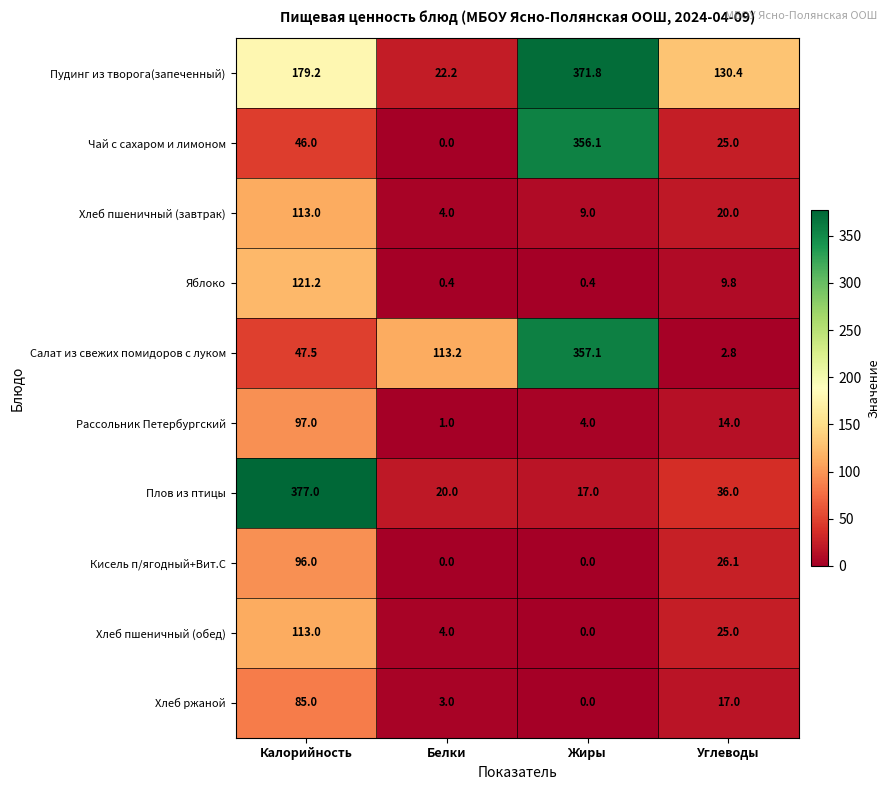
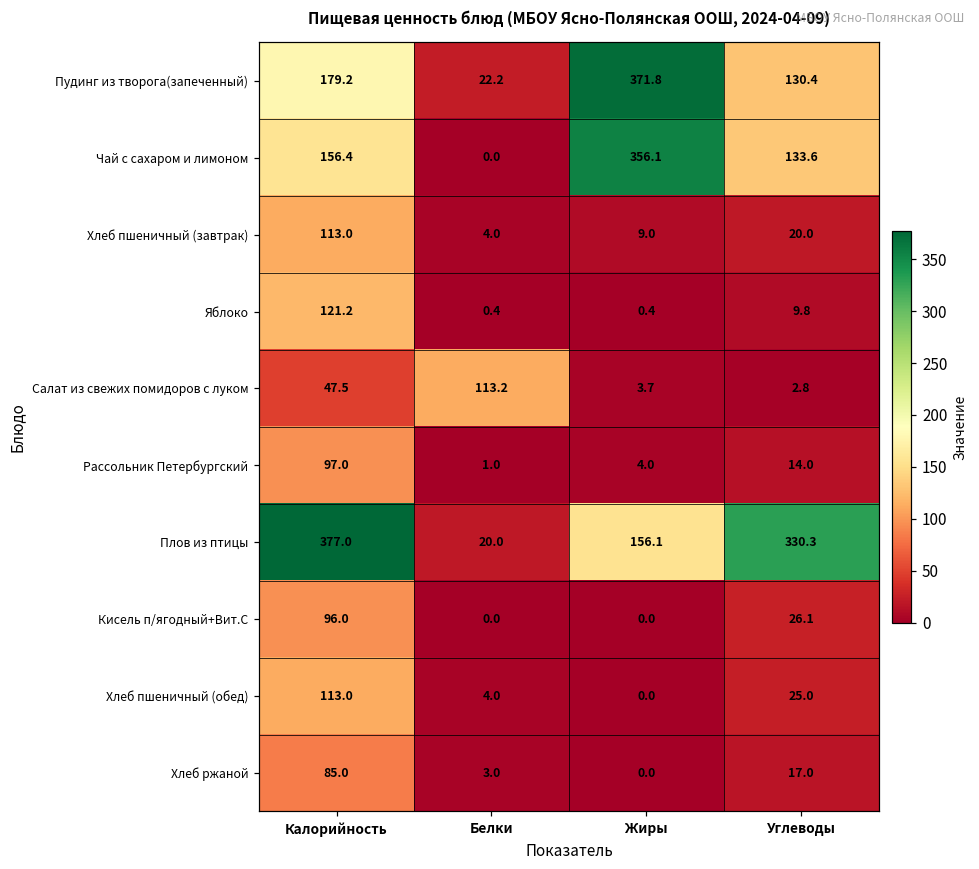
Чай с сахаром и лимоном, Калорийность: 46.0 -> 156.4
Чай с сахаром и лимоном, Углеводы: 25.0 -> 133.6
Салат из свежих помидоров с луком, Жиры: 357.1 -> 3.7
Плов из птицы, Жиры: 17.0 -> 156.1
Плов из птицы, Углеводы: 36.0 -> 330.3
